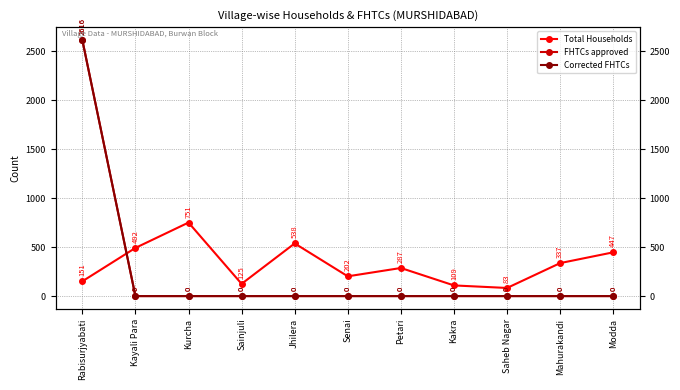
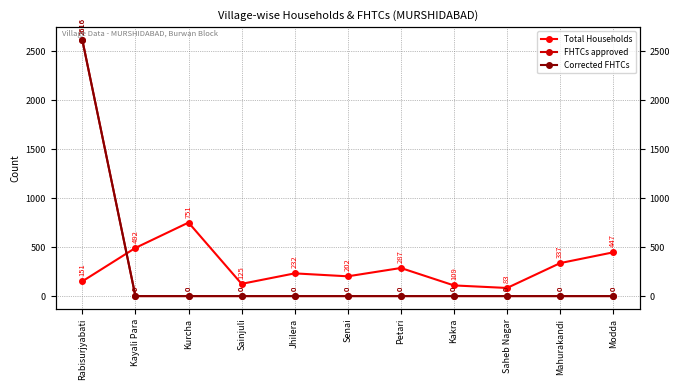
Total Households, Jhilera: 538 -> 232
